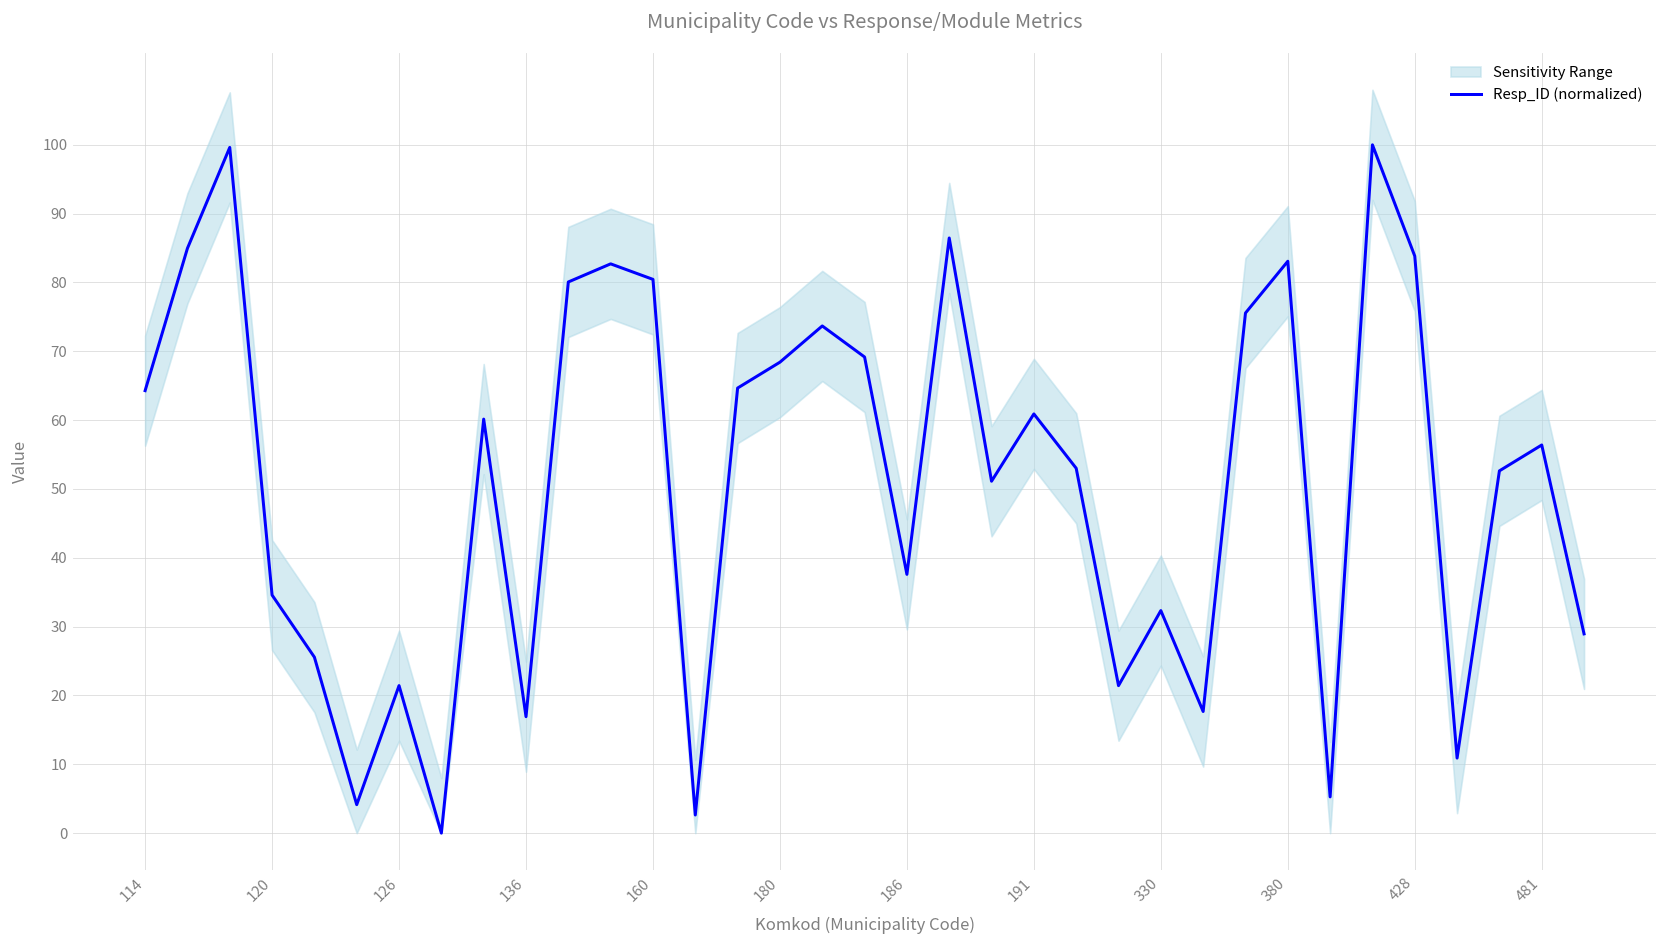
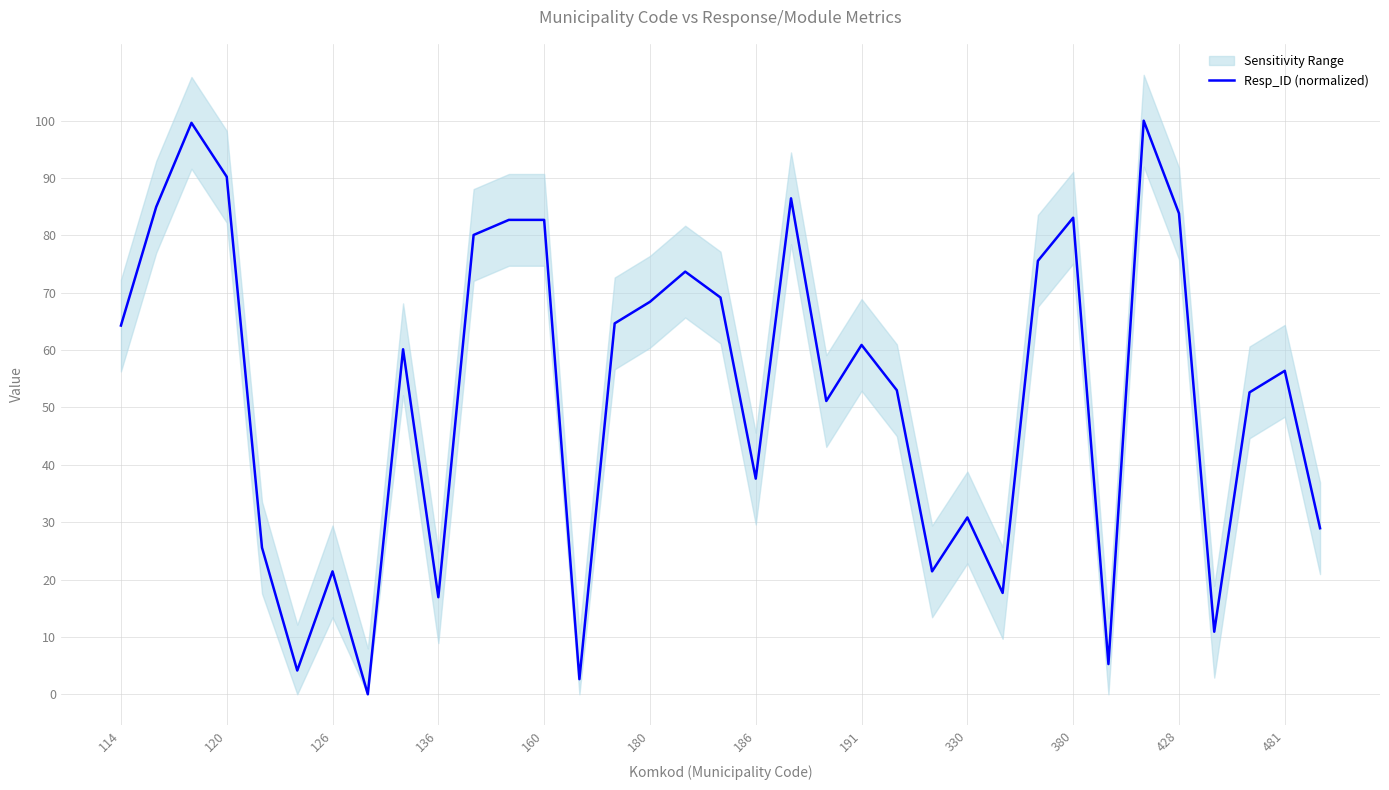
Resp_ID (normalized), 120: 35 -> 90
Resp_ID (normalized), 160: 80 -> 83
Resp_ID (normalized), 330: 32 -> 31
